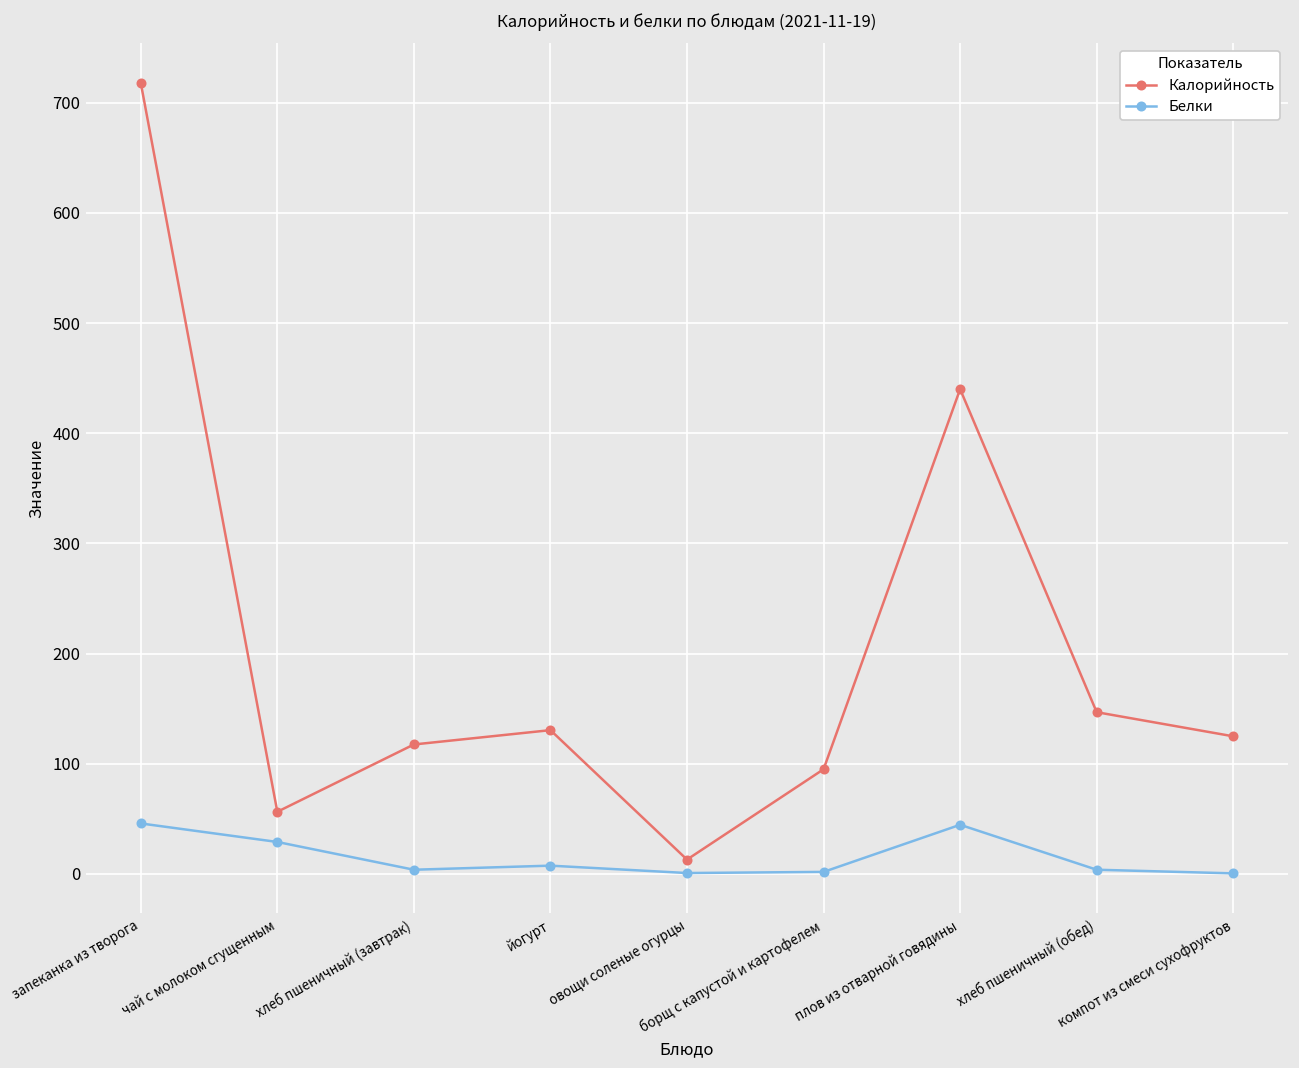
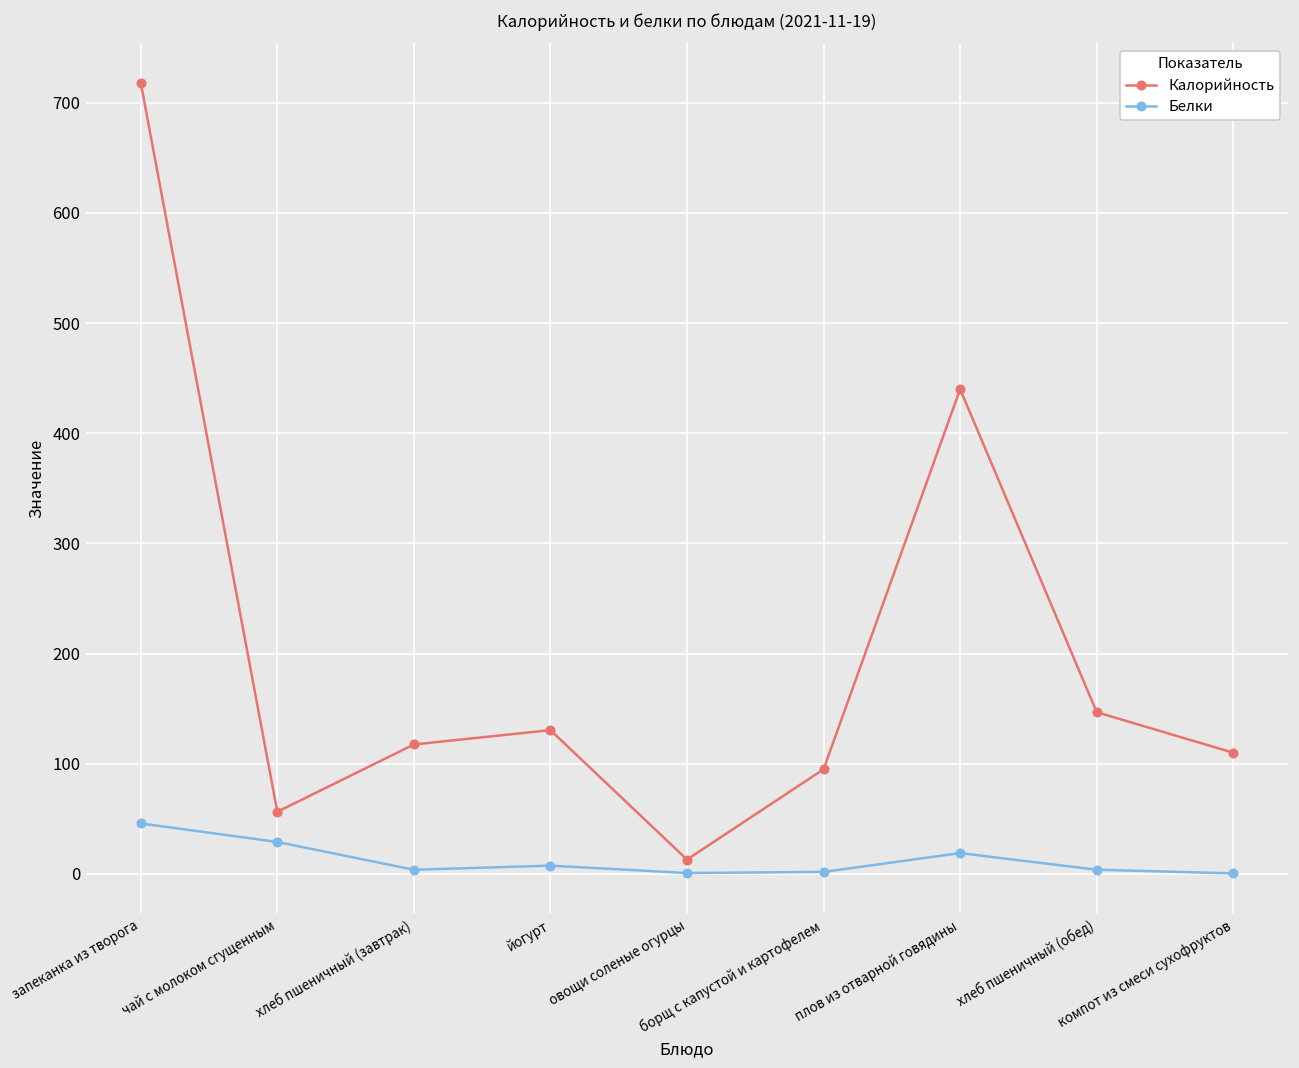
Белки, плов из отварной говядины: 40 -> 20
Калорийность, компот из смеси сухофруктов: 120 -> 110
